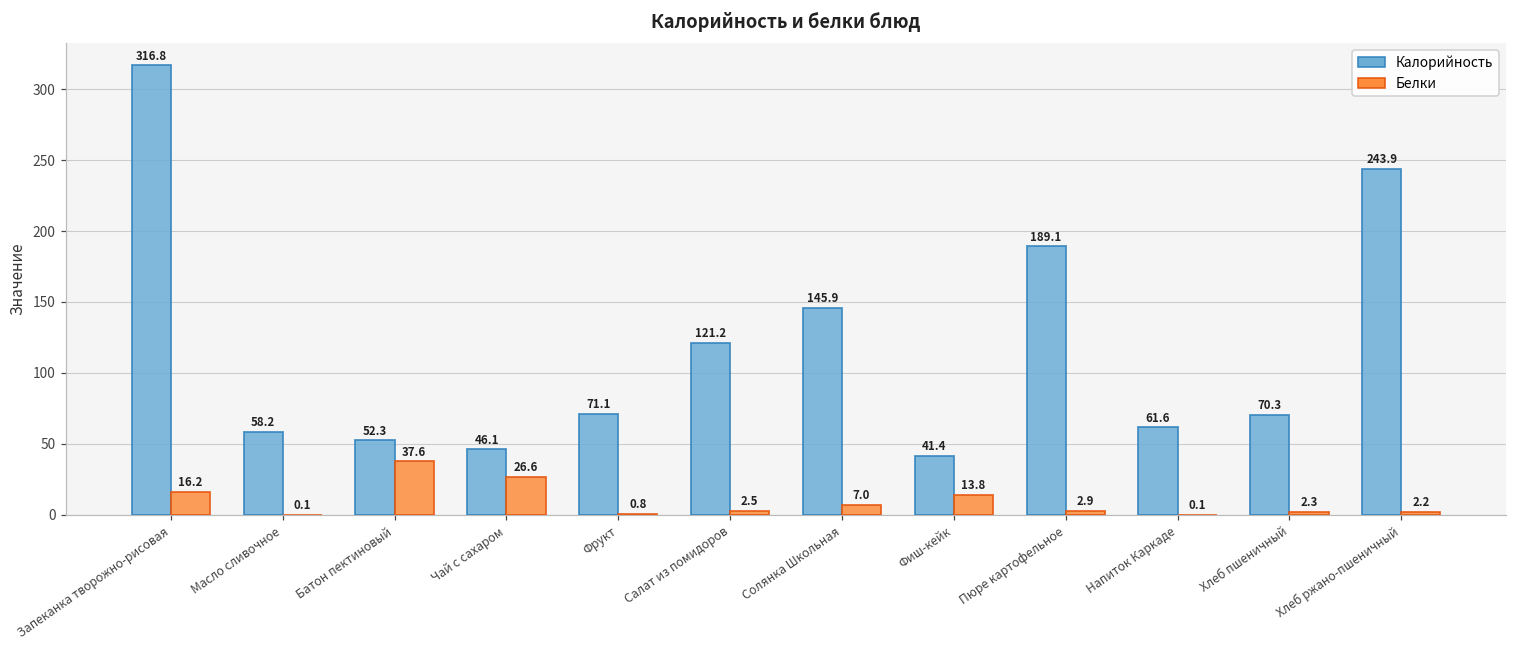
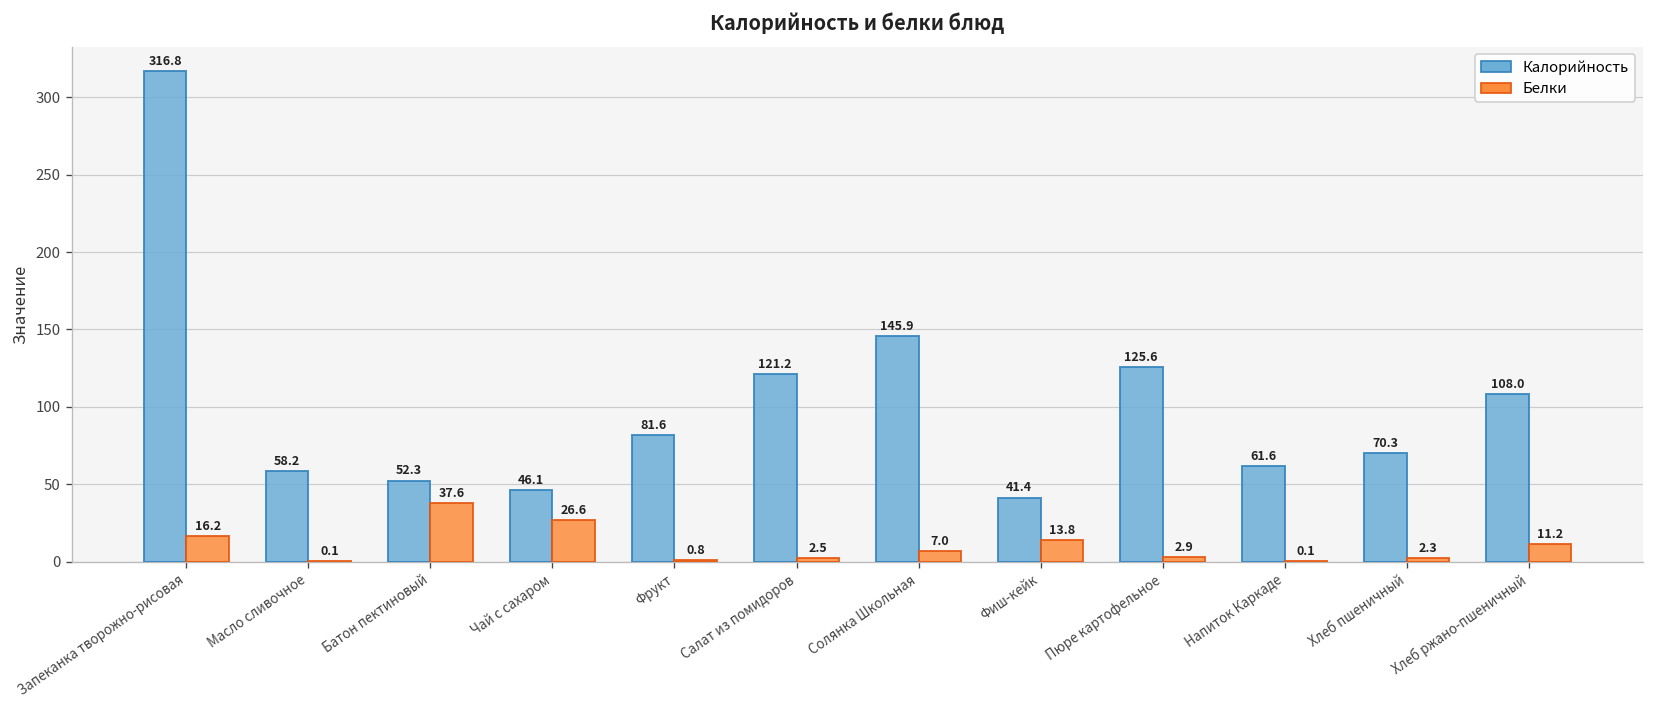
Калорийность, Фрукт: 71.1 -> 81.6
Калорийность, Пюре картофельное: 189.1 -> 125.6
Калорийность, Хлеб ржано-пшеничный: 243.9 -> 108.0
Белки, Хлеб ржано-пшеничный: 2.2 -> 11.2
